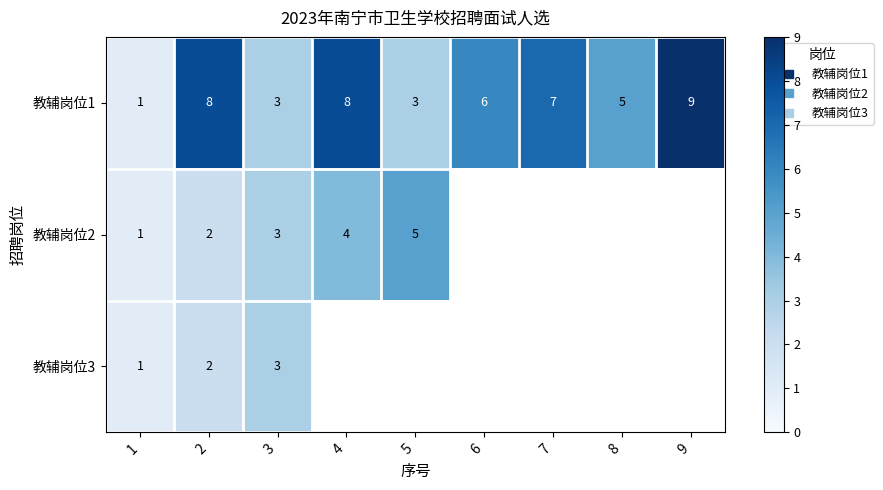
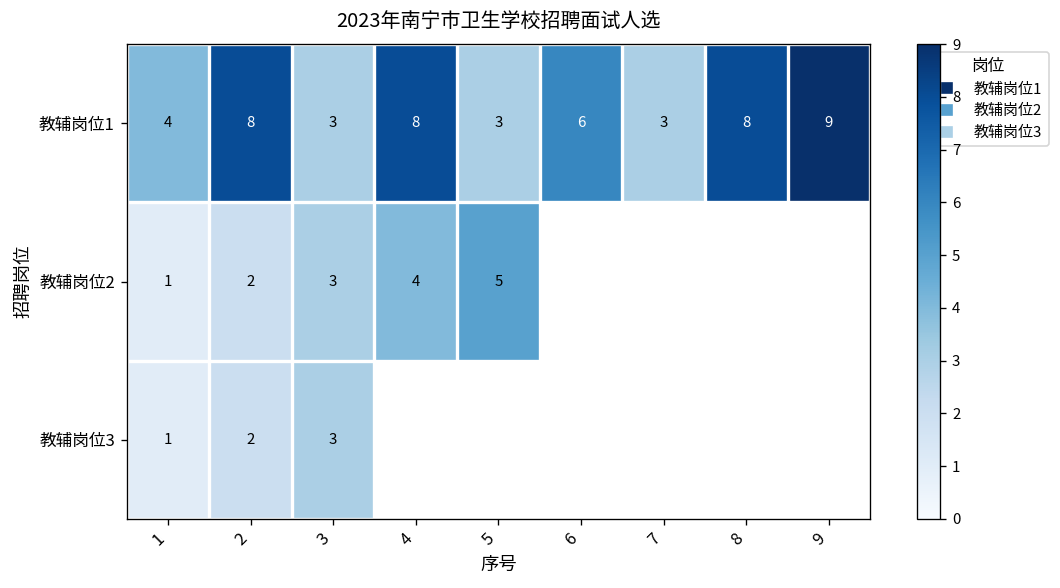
教辅岗位1, 1: 1 -> 4
教辅岗位1, 7: 7 -> 3
教辅岗位1, 8: 5 -> 8
